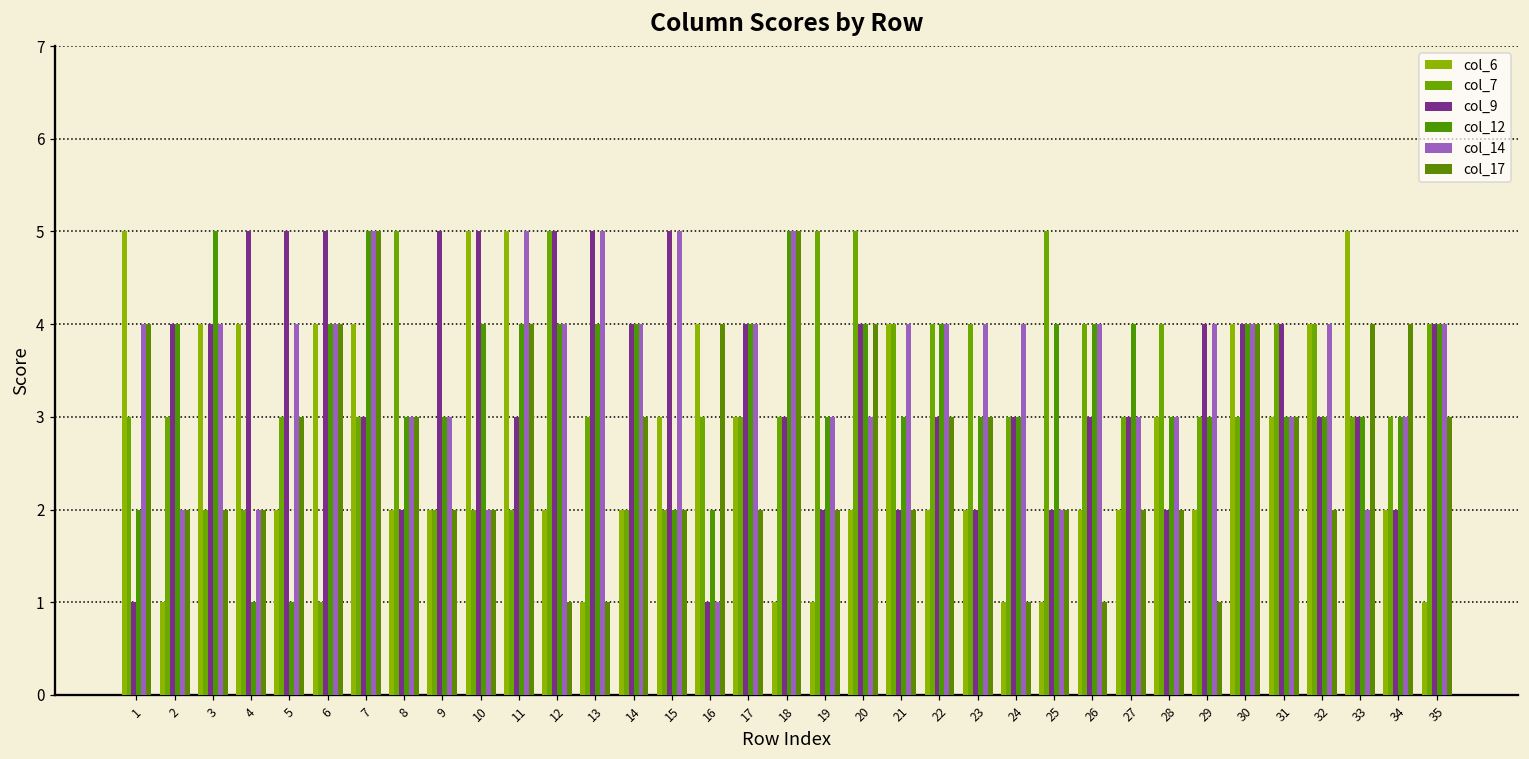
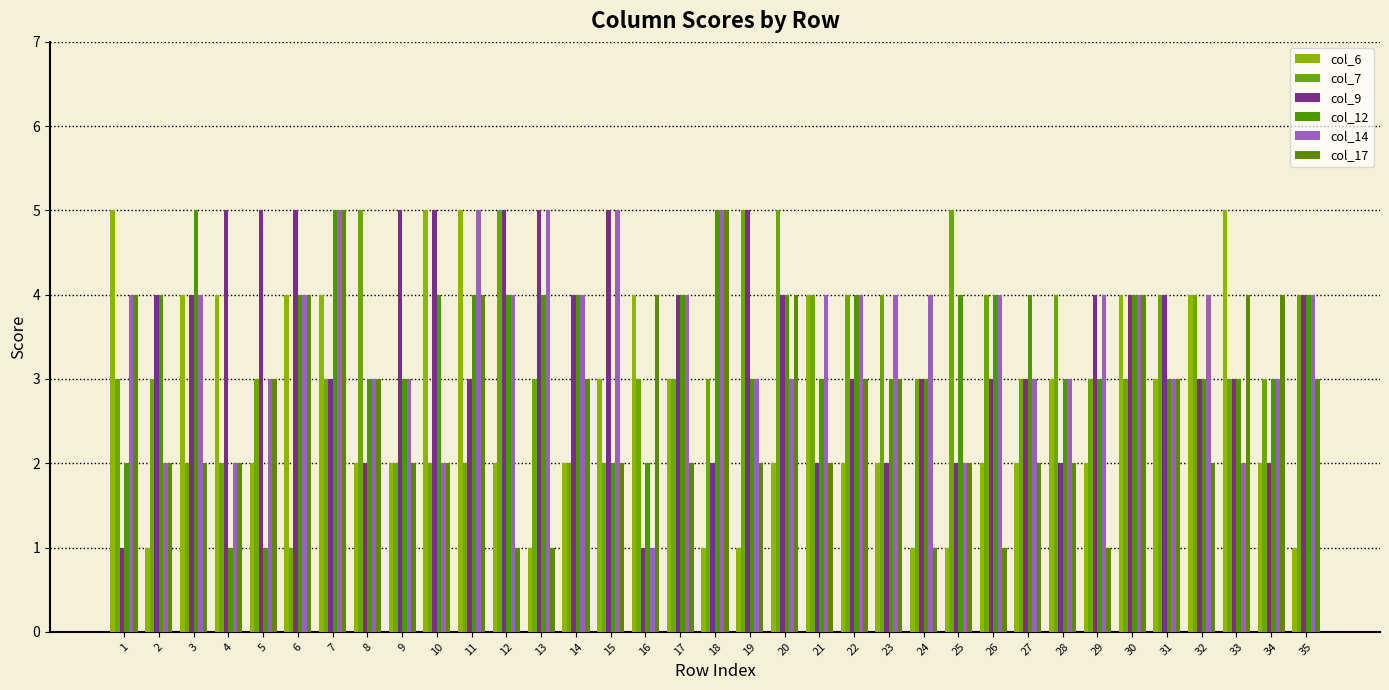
col_14, 5: 4 -> 3
col_9, 18: 3 -> 2
col_9, 19: 2 -> 5
